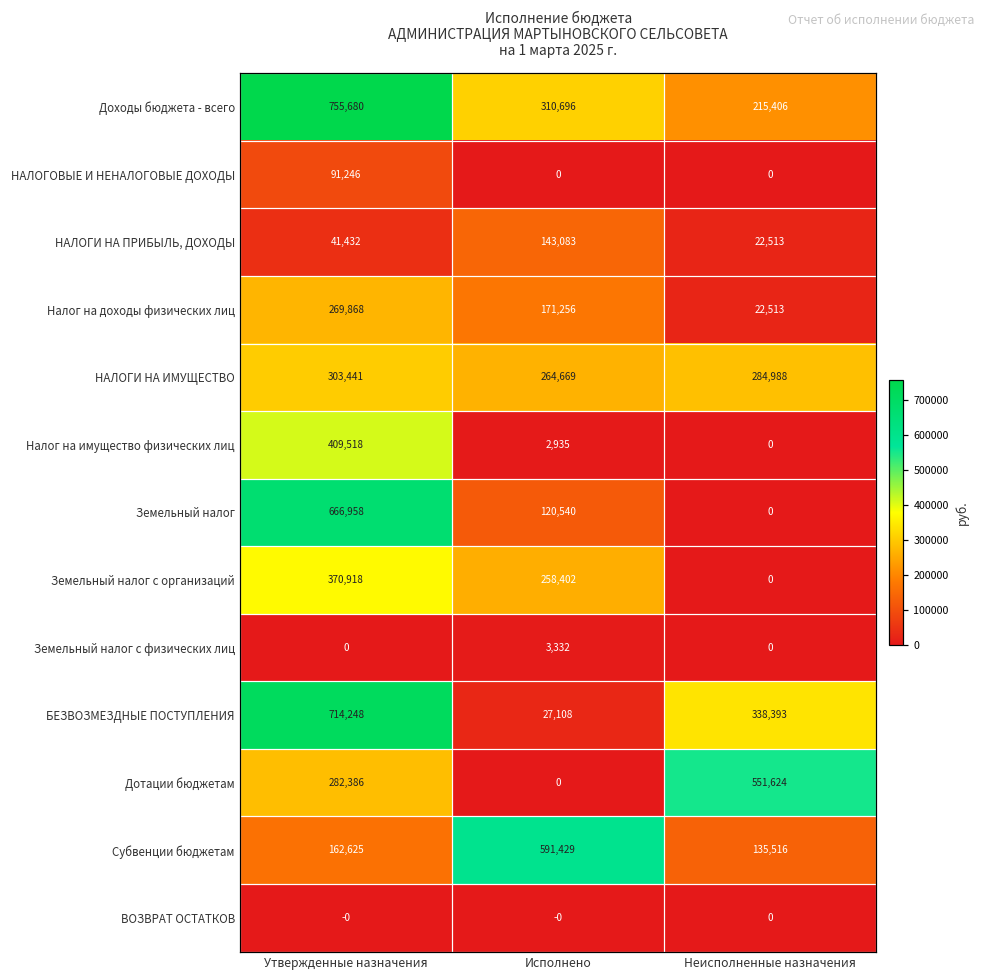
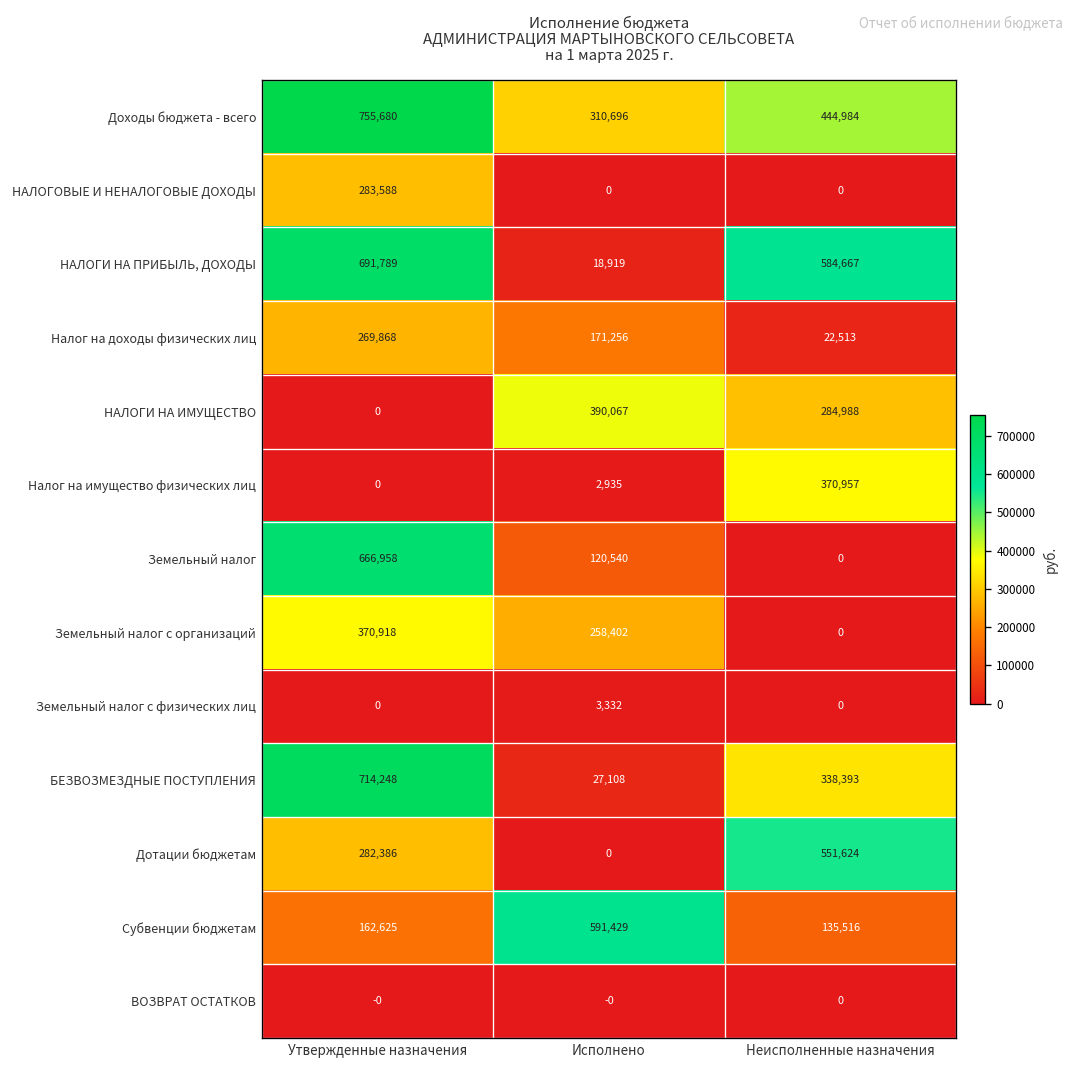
Доходы бюджета - всего, Неисполненные назначения: 215,406 -> 444,984
НАЛОГОВЫЕ И НЕНАЛОГОВЫЕ ДОХОДЫ, Утвержденные назначения: 91,246 -> 283,588
НАЛОГИ НА ПРИБЫЛЬ, ДОХОДЫ, Утвержденные назначения: 41,432 -> 691,789
НАЛОГИ НА ПРИБЫЛЬ, ДОХОДЫ, Исполнено: 143,083 -> 18,919
НАЛОГИ НА ПРИБЫЛЬ, ДОХОДЫ, Неисполненные назначения: 22,513 -> 584,667
НАЛОГИ НА ИМУЩЕСТВО, Утвержденные назначения: 303,441 -> 0
НАЛОГИ НА ИМУЩЕСТВО, Исполнено: 264,669 -> 390,067
Налог на имущество физических лиц, Утвержденные назначения: 409,518 -> 0
Налог на имущество физических лиц, Неисполненные назначения: 0 -> 370,957
